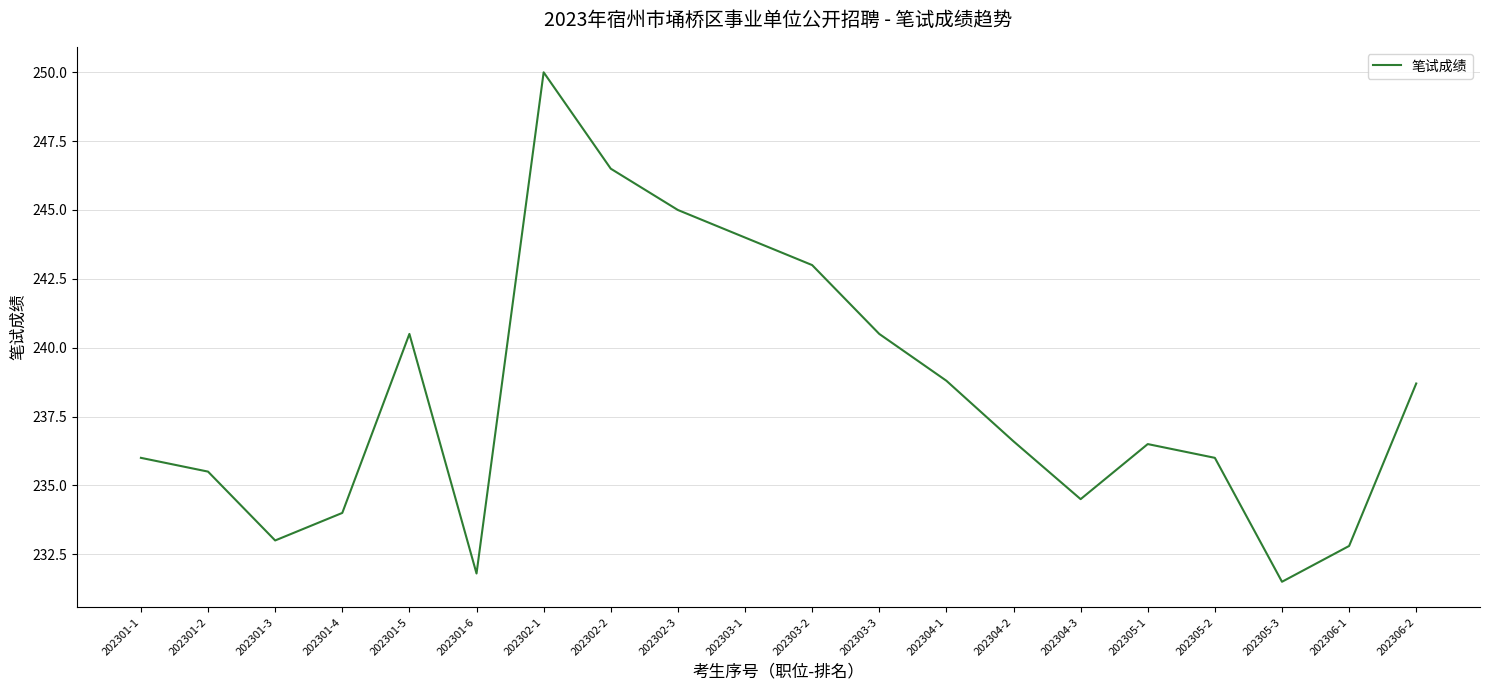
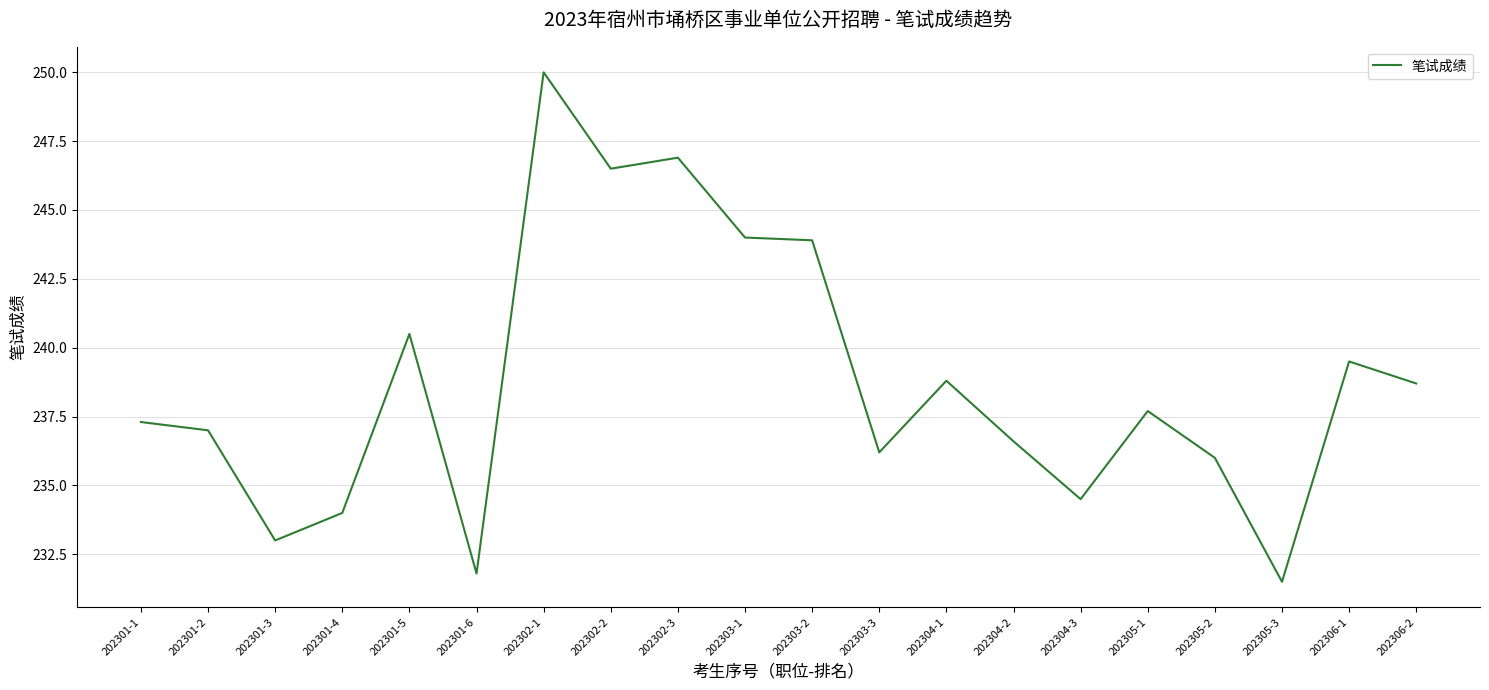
202301-1: 236.0 -> 237.3
202301-2: 235.5 -> 237.0
202302-3: 245.0 -> 246.9
202303-2: 243.0 -> 243.9
202303-3: 240.5 -> 236.2
202305-1: 236.5 -> 237.7
202306-1: 232.8 -> 239.5
